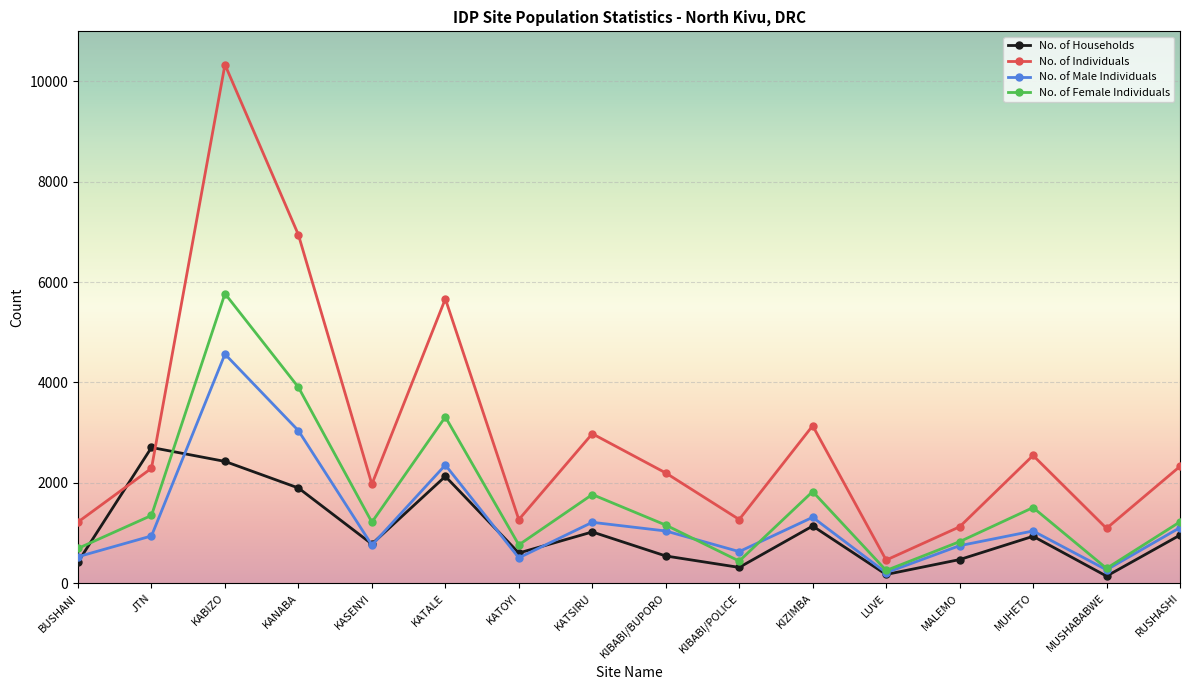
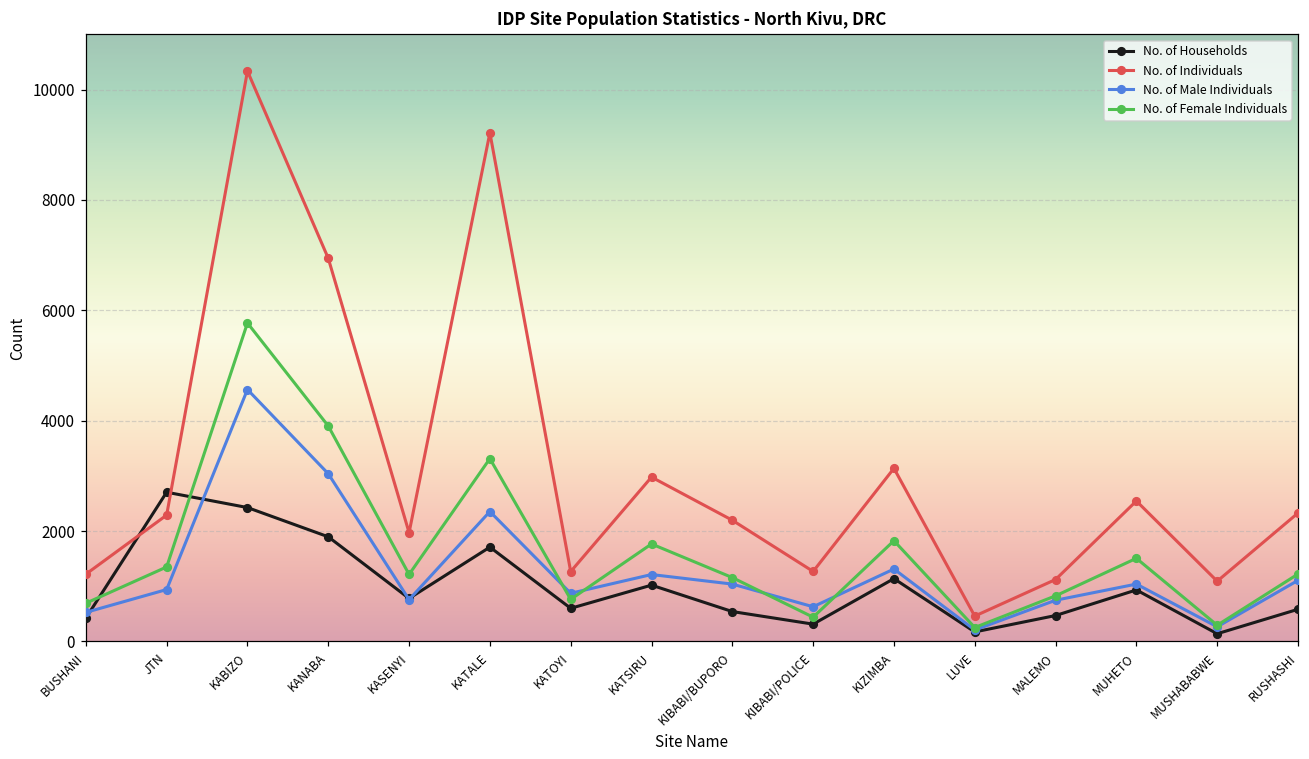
No. of Households, KATALE: 2100 -> 1700
No. of Individuals, KATALE: 5700 -> 9200
No. of Male Individuals, KATOYI: 500 -> 900
No. of Households, RUSHASHI: 1000 -> 600
